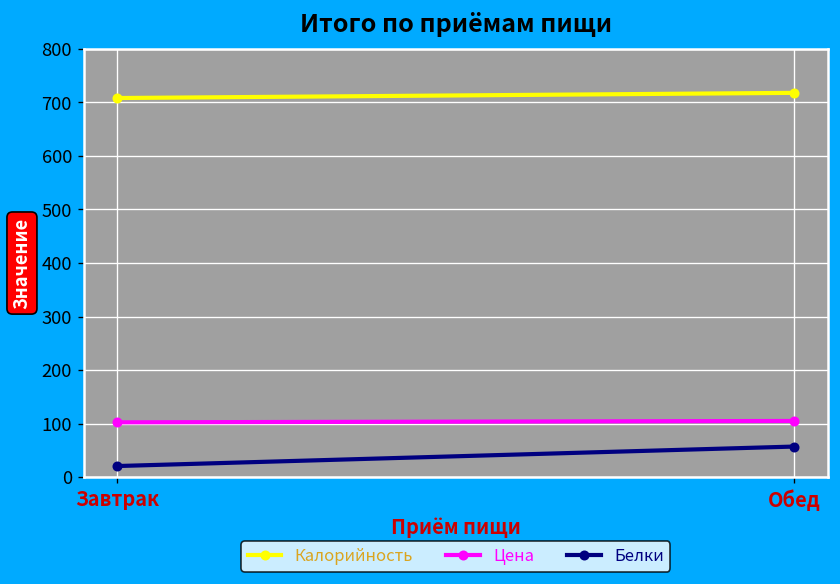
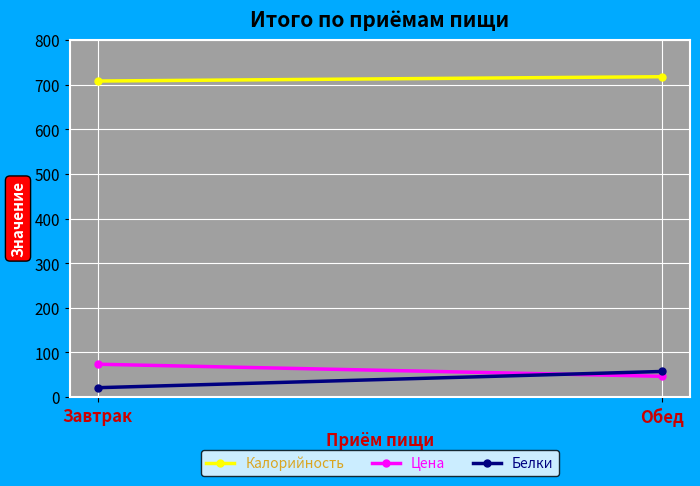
Цена, Завтрак: 100 -> 70
Цена, Обед: 110 -> 50
